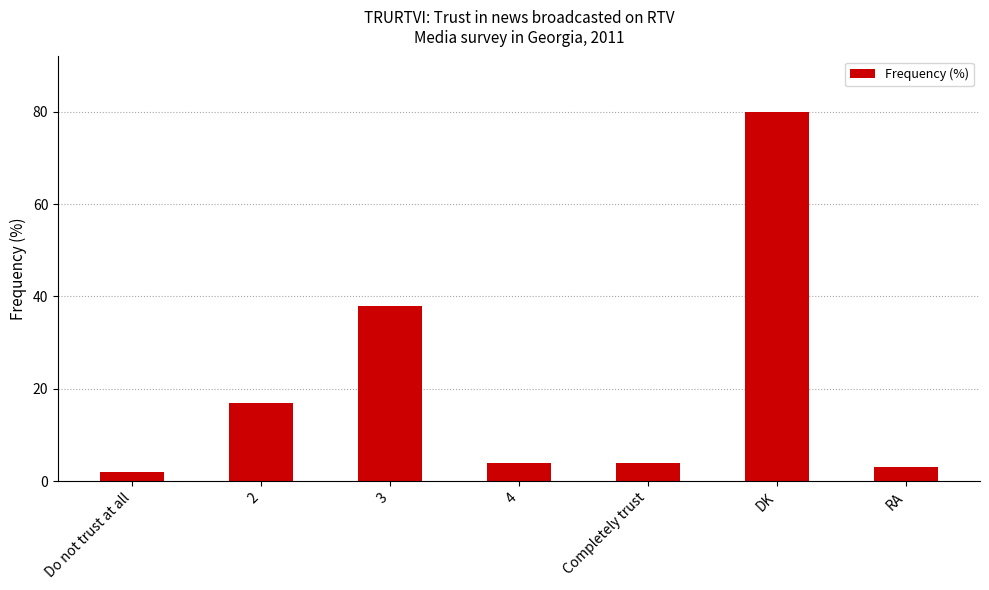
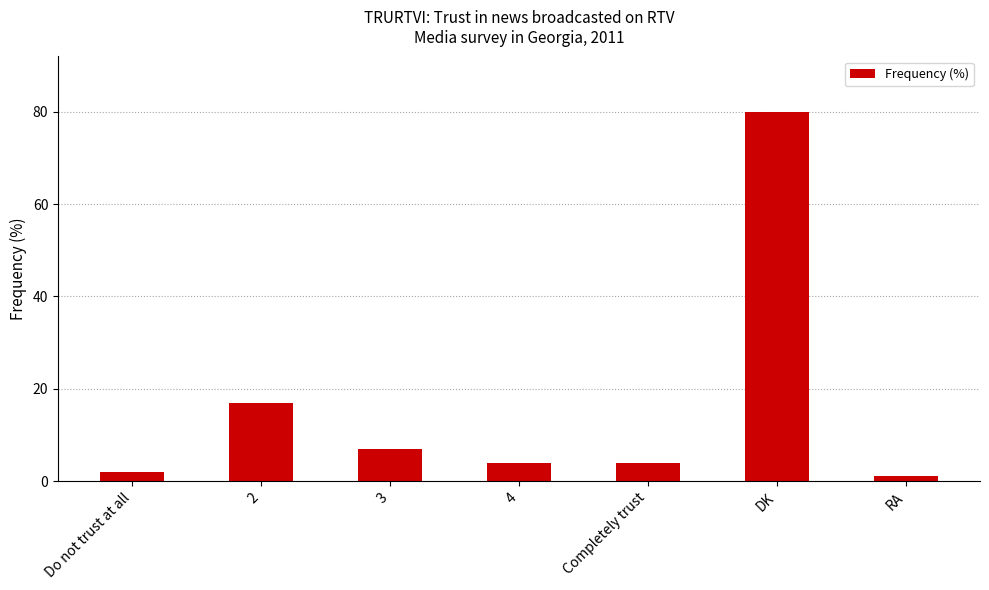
3: 38 -> 7
RA: 3 -> 1
